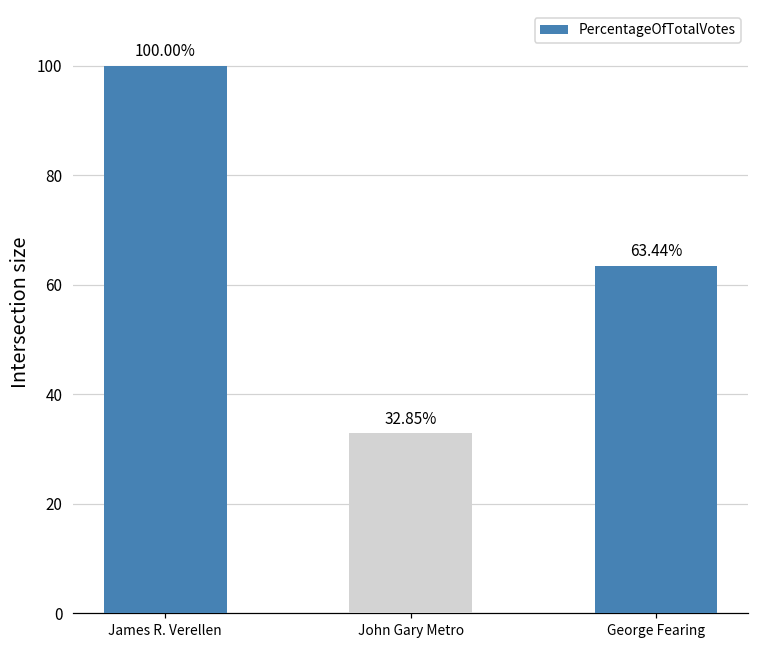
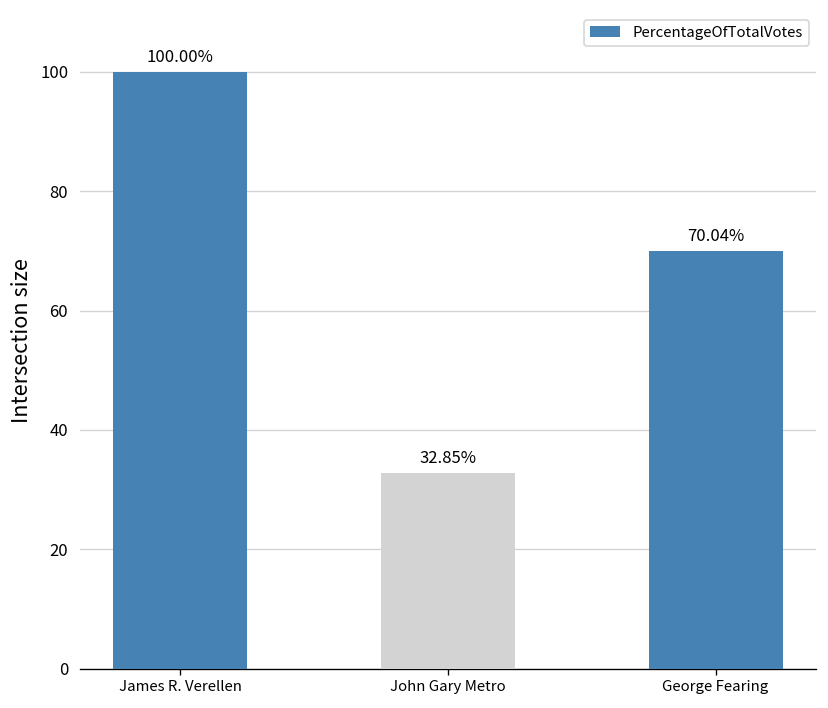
George Fearing: 63.44% -> 70.04%
